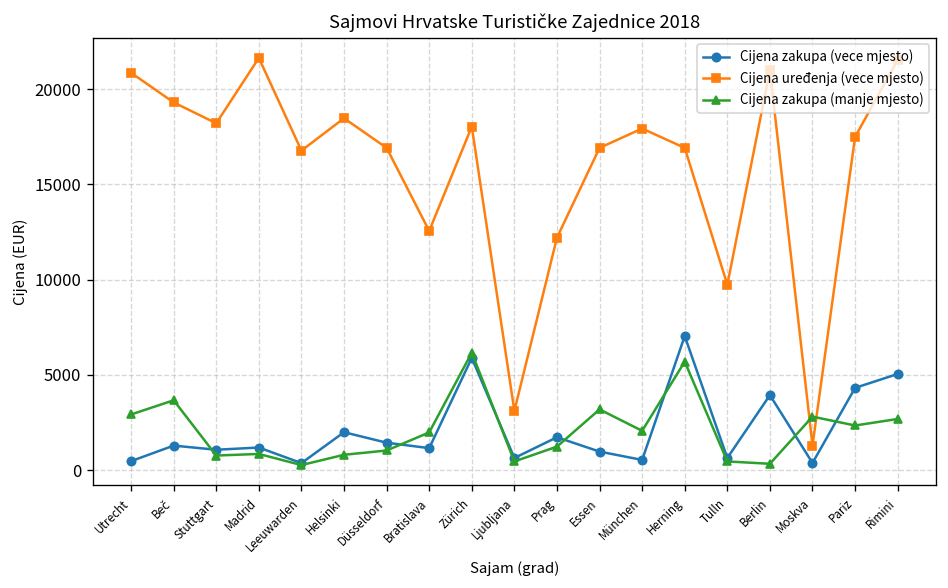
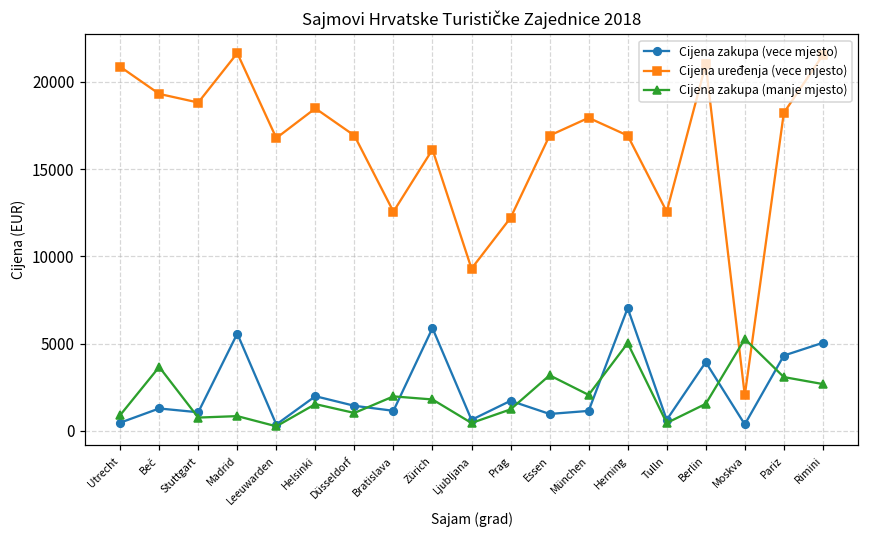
Cijena zakupa (manje mjesto), Utrecht: 2900 -> 900
Cijena uređenja (vece mjesto), Stuttgart: 18200 -> 18800
Cijena zakupa (vece mjesto), Madrid: 1200 -> 5600
Cijena zakupa (manje mjesto), Helsinki: 800 -> 1500
Cijena uređenja (vece mjesto), Zürich: 18000 -> 16100
Cijena zakupa (manje mjesto), Zürich: 6200 -> 1800
Cijena uređenja (vece mjesto), Ljubljana: 3100 -> 9300
Cijena zakupa (vece mjesto), München: 500 -> 1100
Cijena zakupa (manje mjesto), Herning: 5700 -> 5000
Cijena uređenja (vece mjesto), Tulln: 9700 -> 12600
Cijena zakupa (manje mjesto), Berlin: 300 -> 1500
Cijena uređenja (vece mjesto), Moskva: 1300 -> 2000
Cijena zakupa (manje mjesto), Moskva: 2800 -> 5300
Cijena uređenja (vece mjesto), Pariz: 17500 -> 18200
Cijena zakupa (manje mjesto), Pariz: 2300 -> 3100
